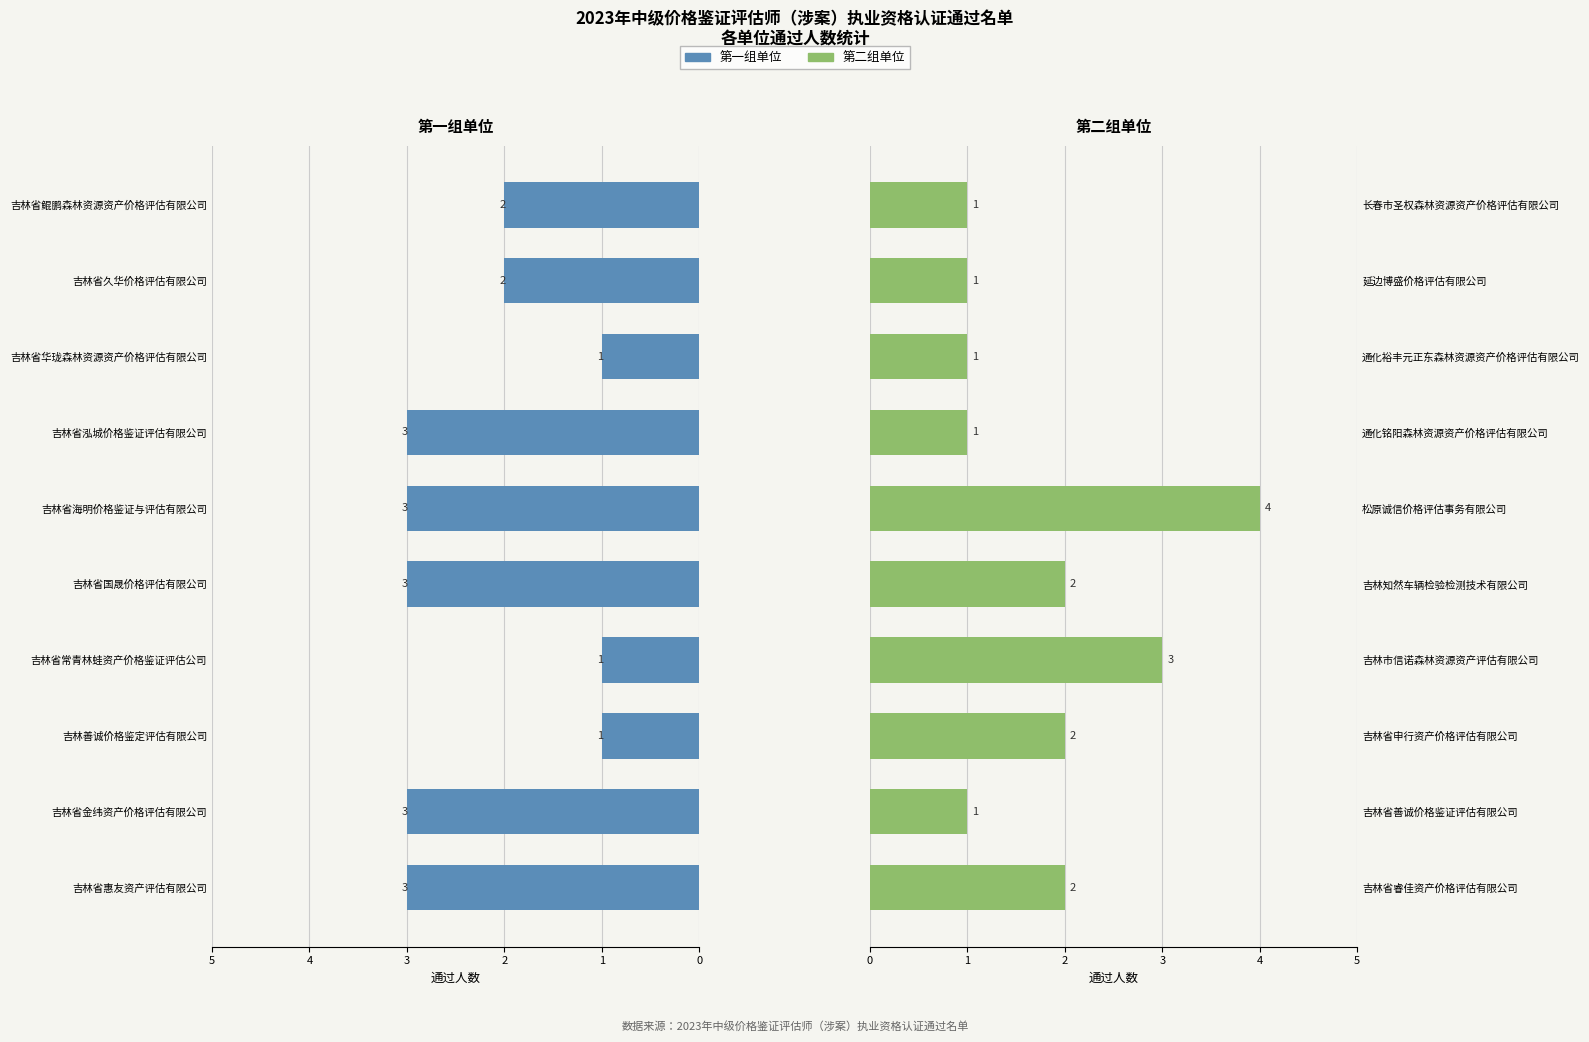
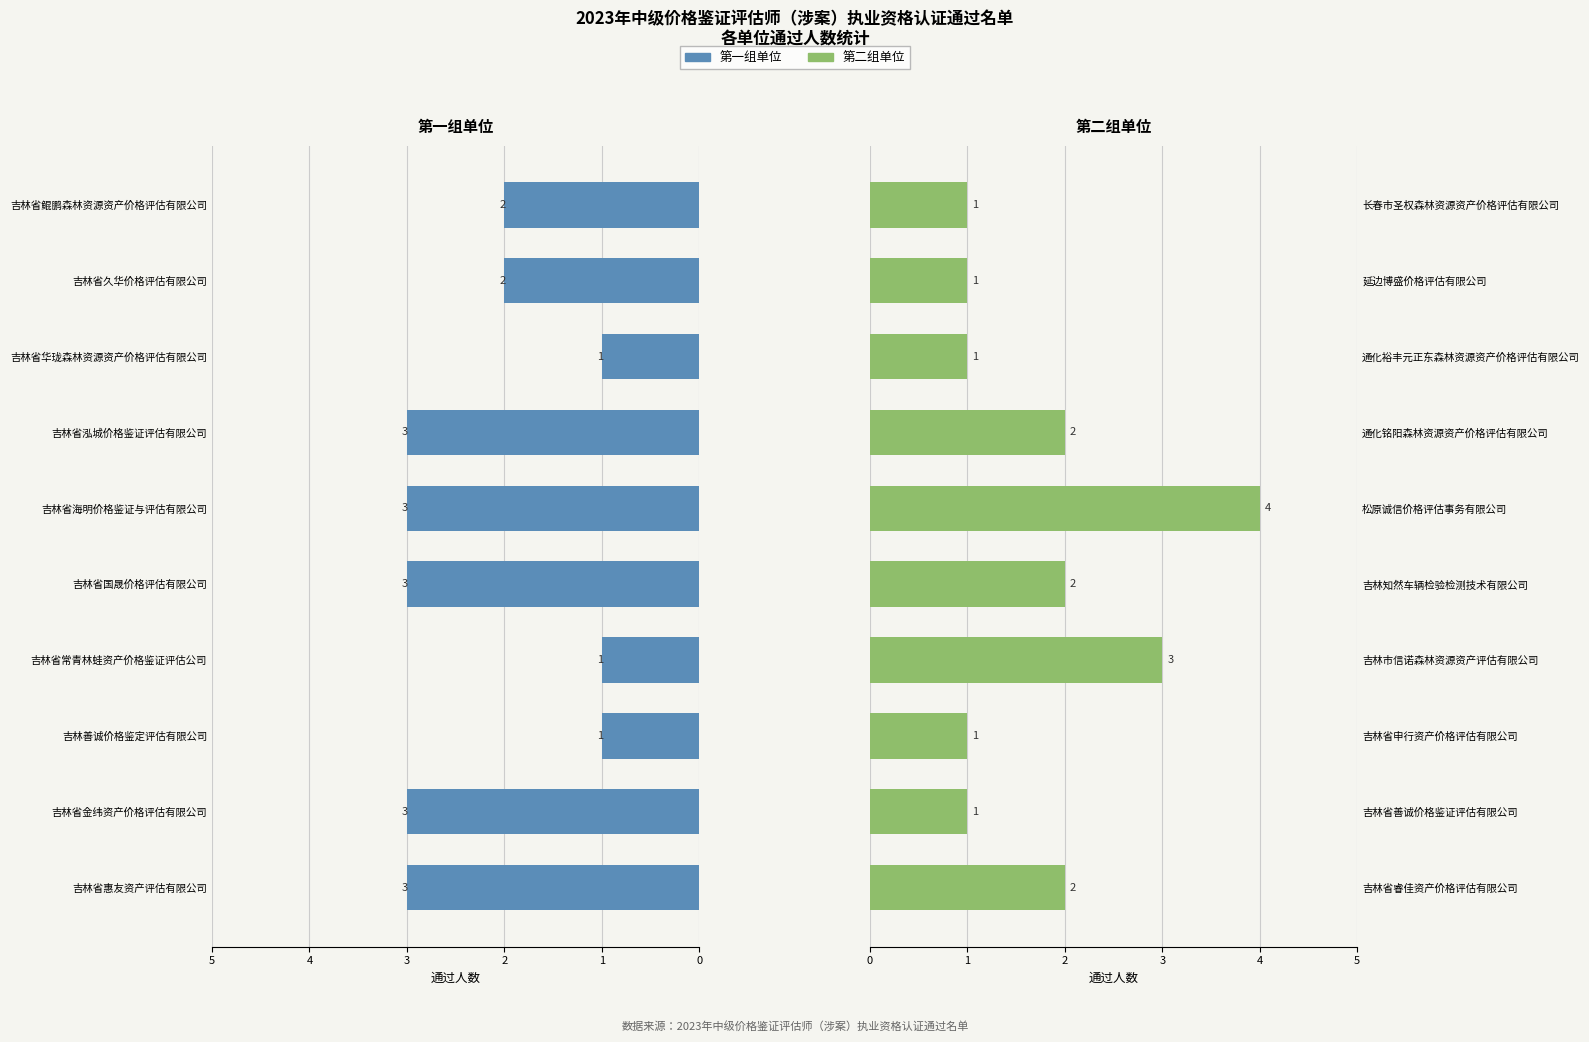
第二组单位, 通化铭阳森林资源资产价格评估有限公司: 1 -> 2
第二组单位, 吉林省申行资产价格评估有限公司: 2 -> 1
